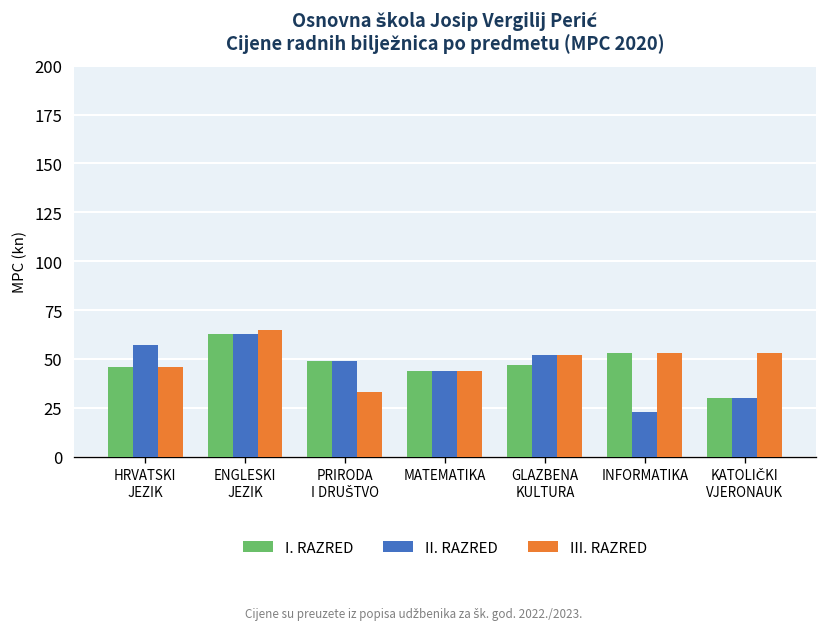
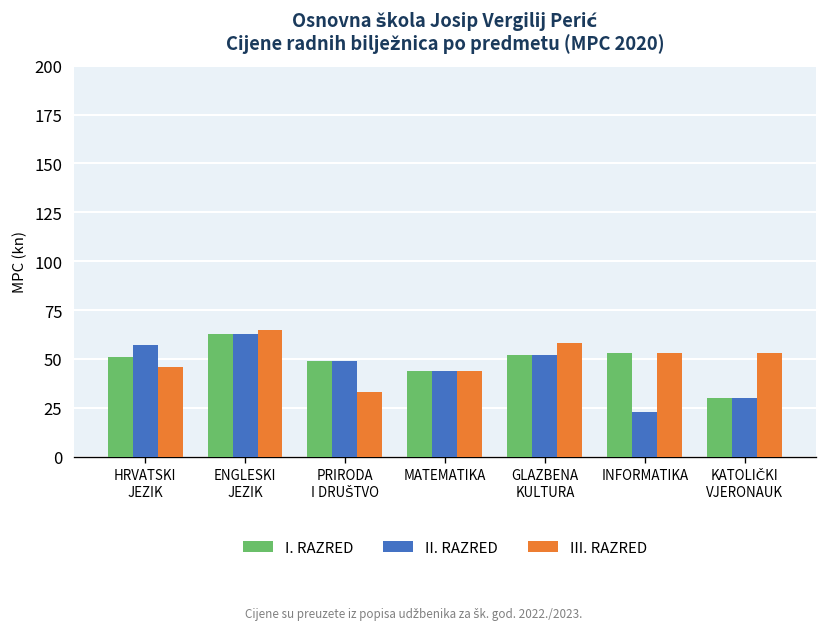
I. RAZRED, HRVATSKI JEZIK: 46 -> 51
I. RAZRED, GLAZBENA KULTURA: 47 -> 52
III. RAZRED, GLAZBENA KULTURA: 52 -> 58
